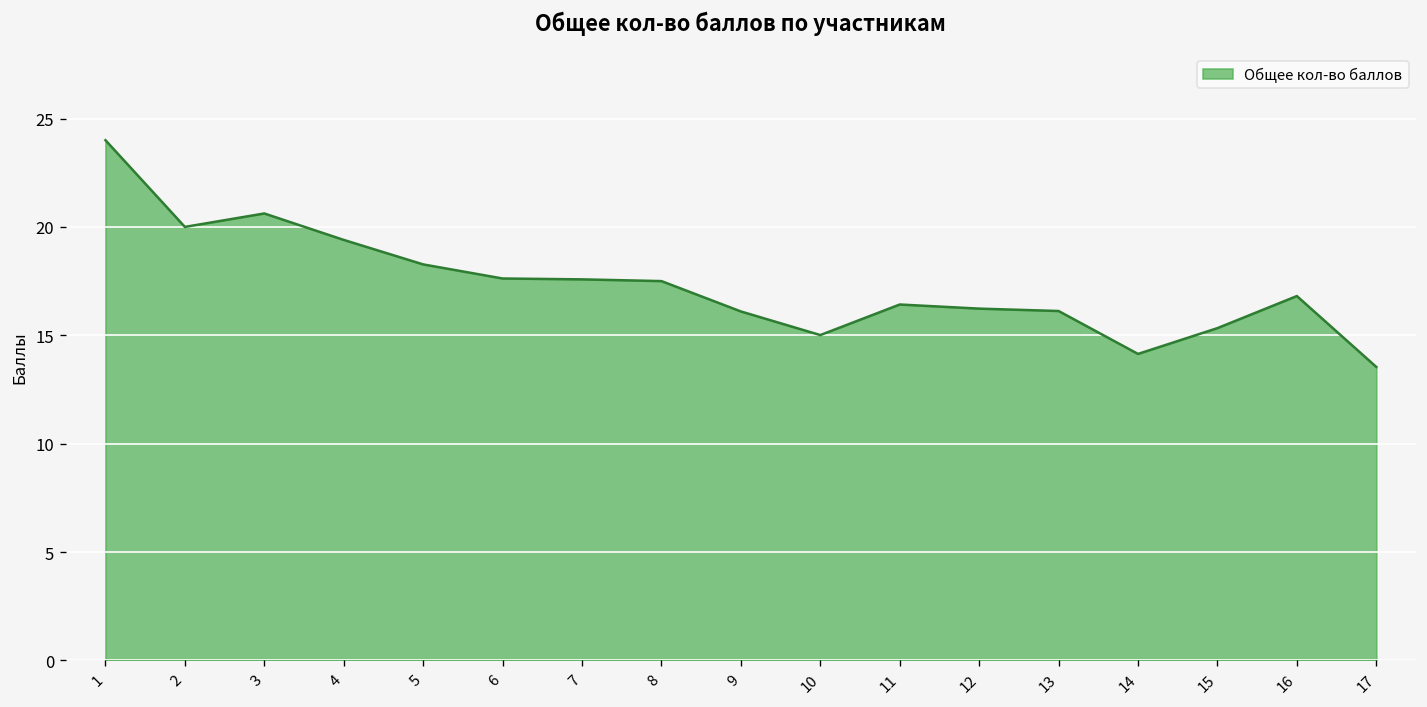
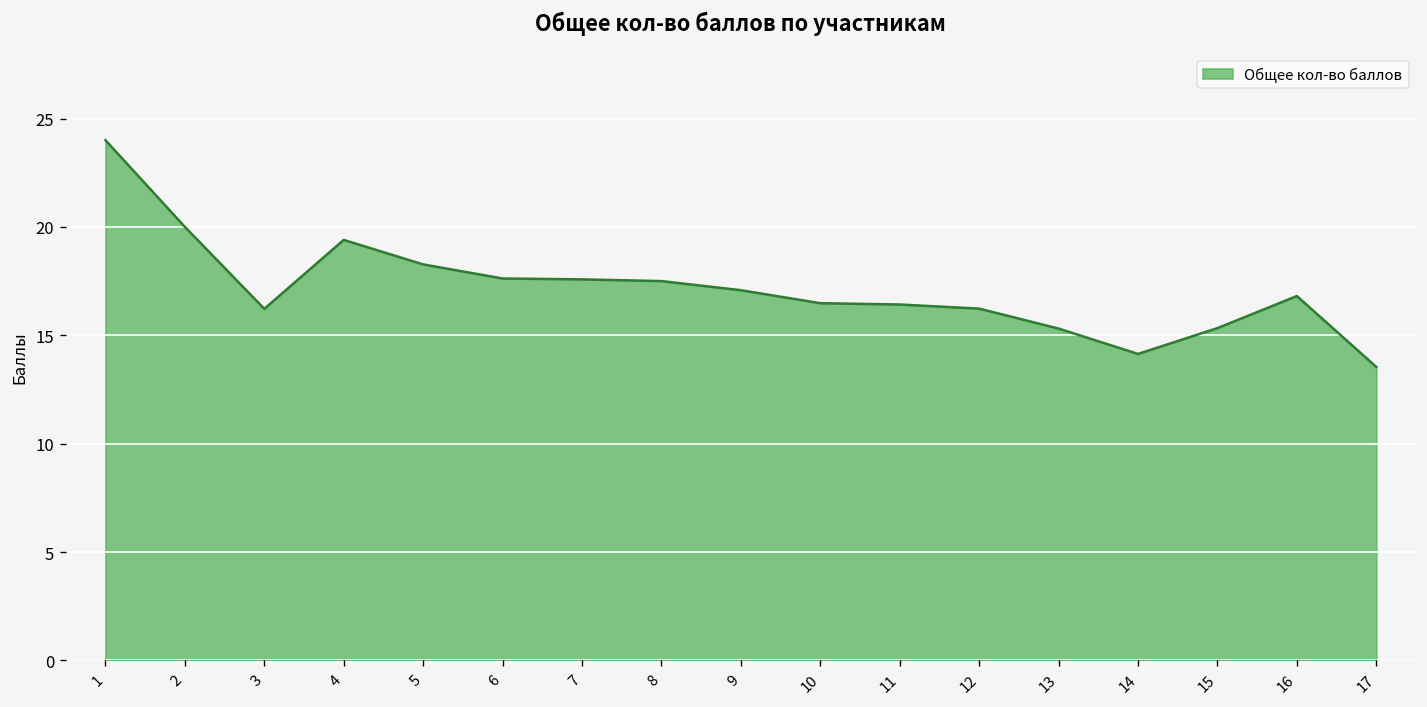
3: 20.6 -> 16.2
9: 16.1 -> 17.1
10: 15.0 -> 16.5
13: 16.1 -> 15.3
